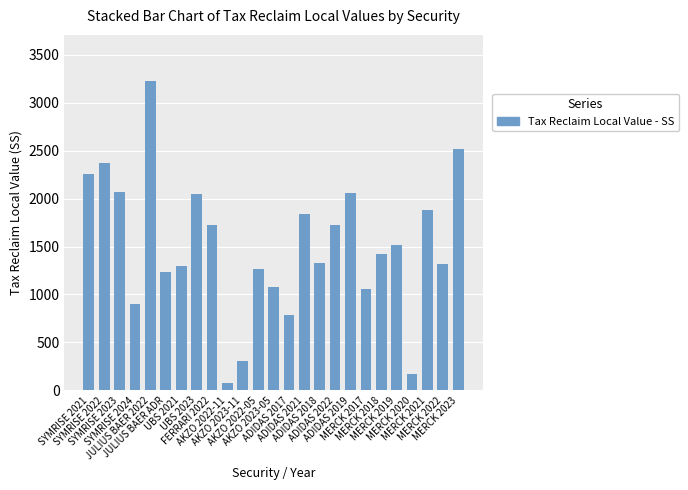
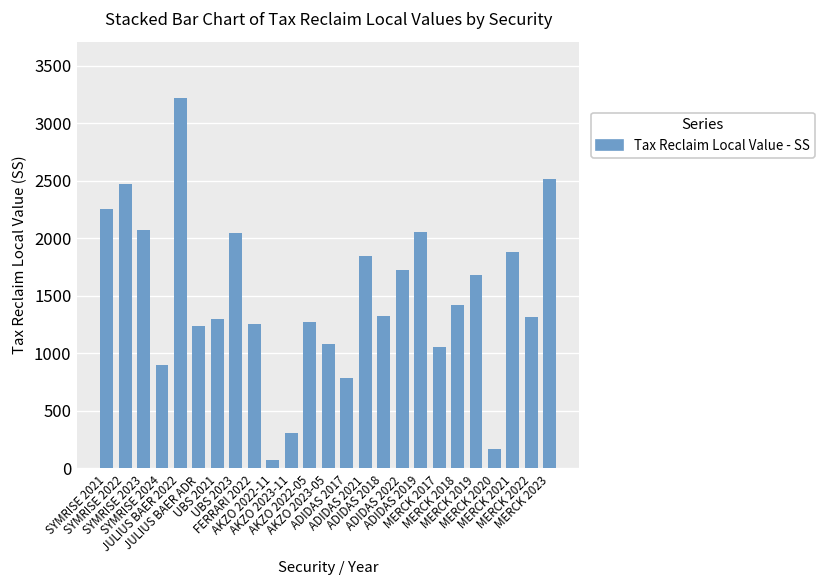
SYMRISE 2022: 2400 -> 2500
FERRARI 2022: 1700 -> 1300
MERCK 2019: 1500 -> 1700
